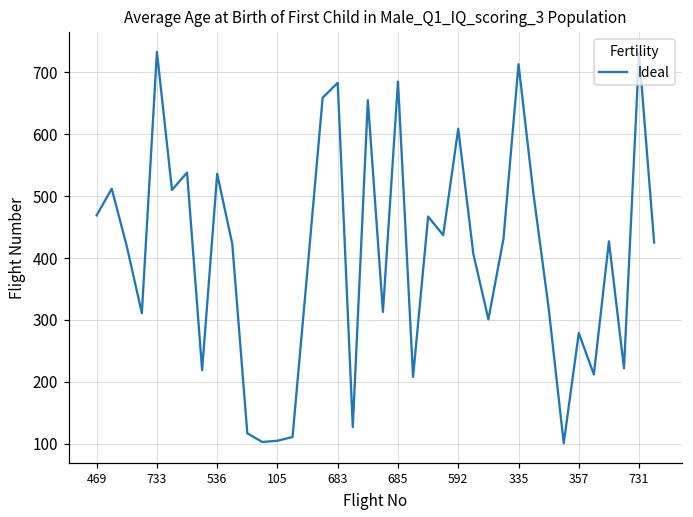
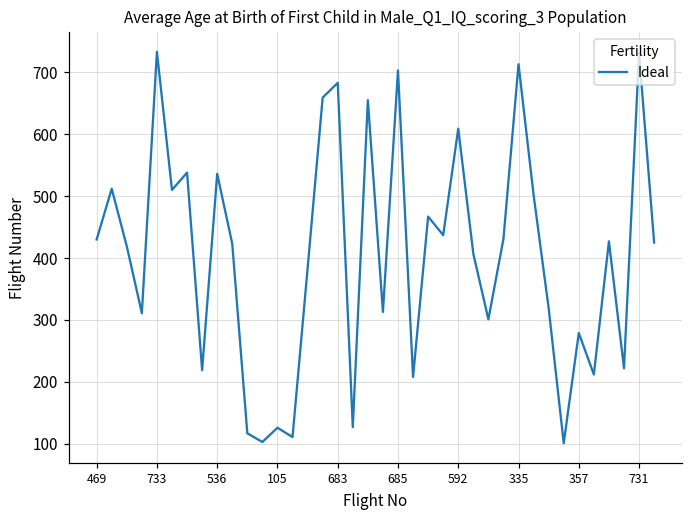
469: 470 -> 430
105: 110 -> 130
685: 690 -> 700
